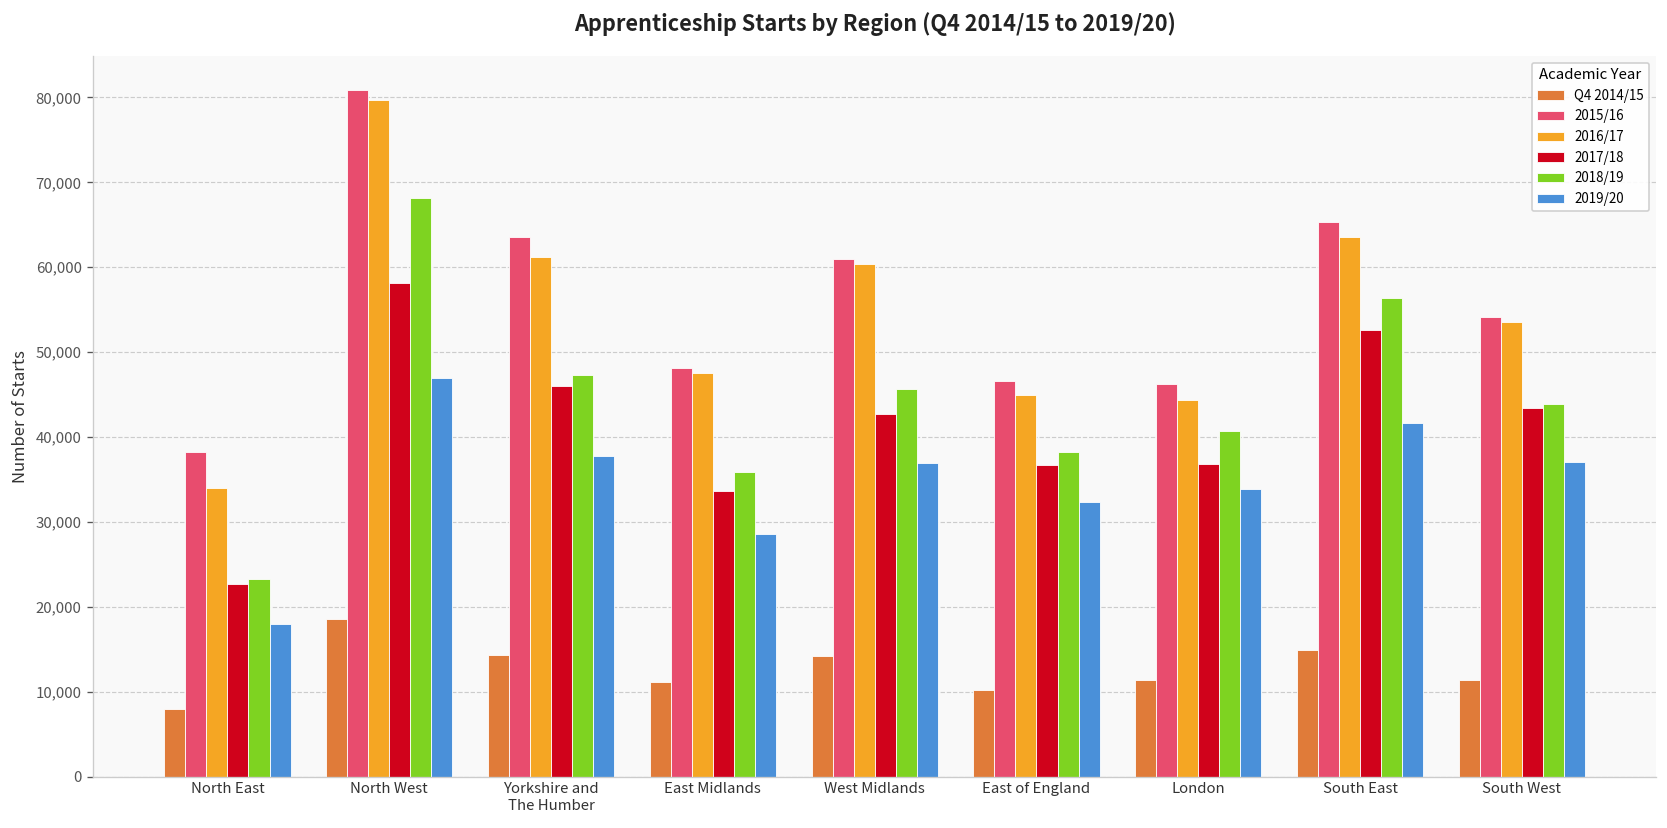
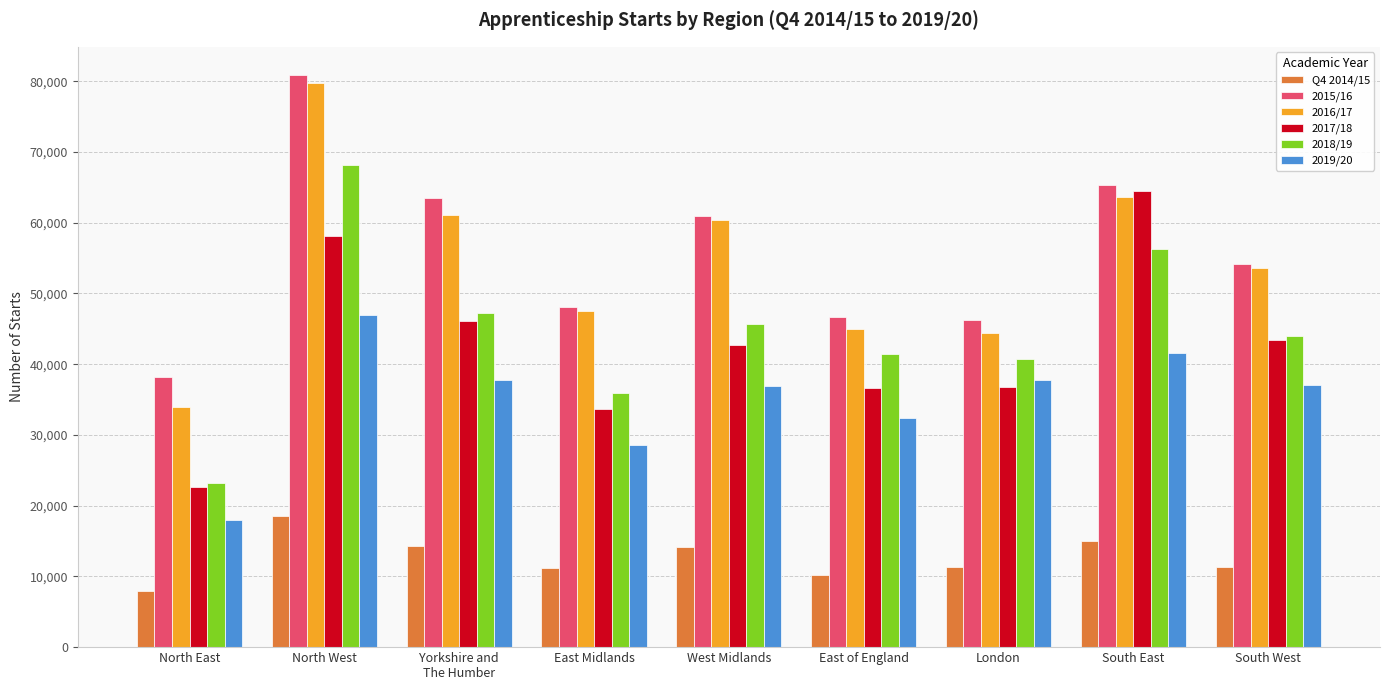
2018/19, East of England: 38,000 -> 41,000
2019/20, London: 34,000 -> 38,000
2017/18, South East: 53,000 -> 64,000
